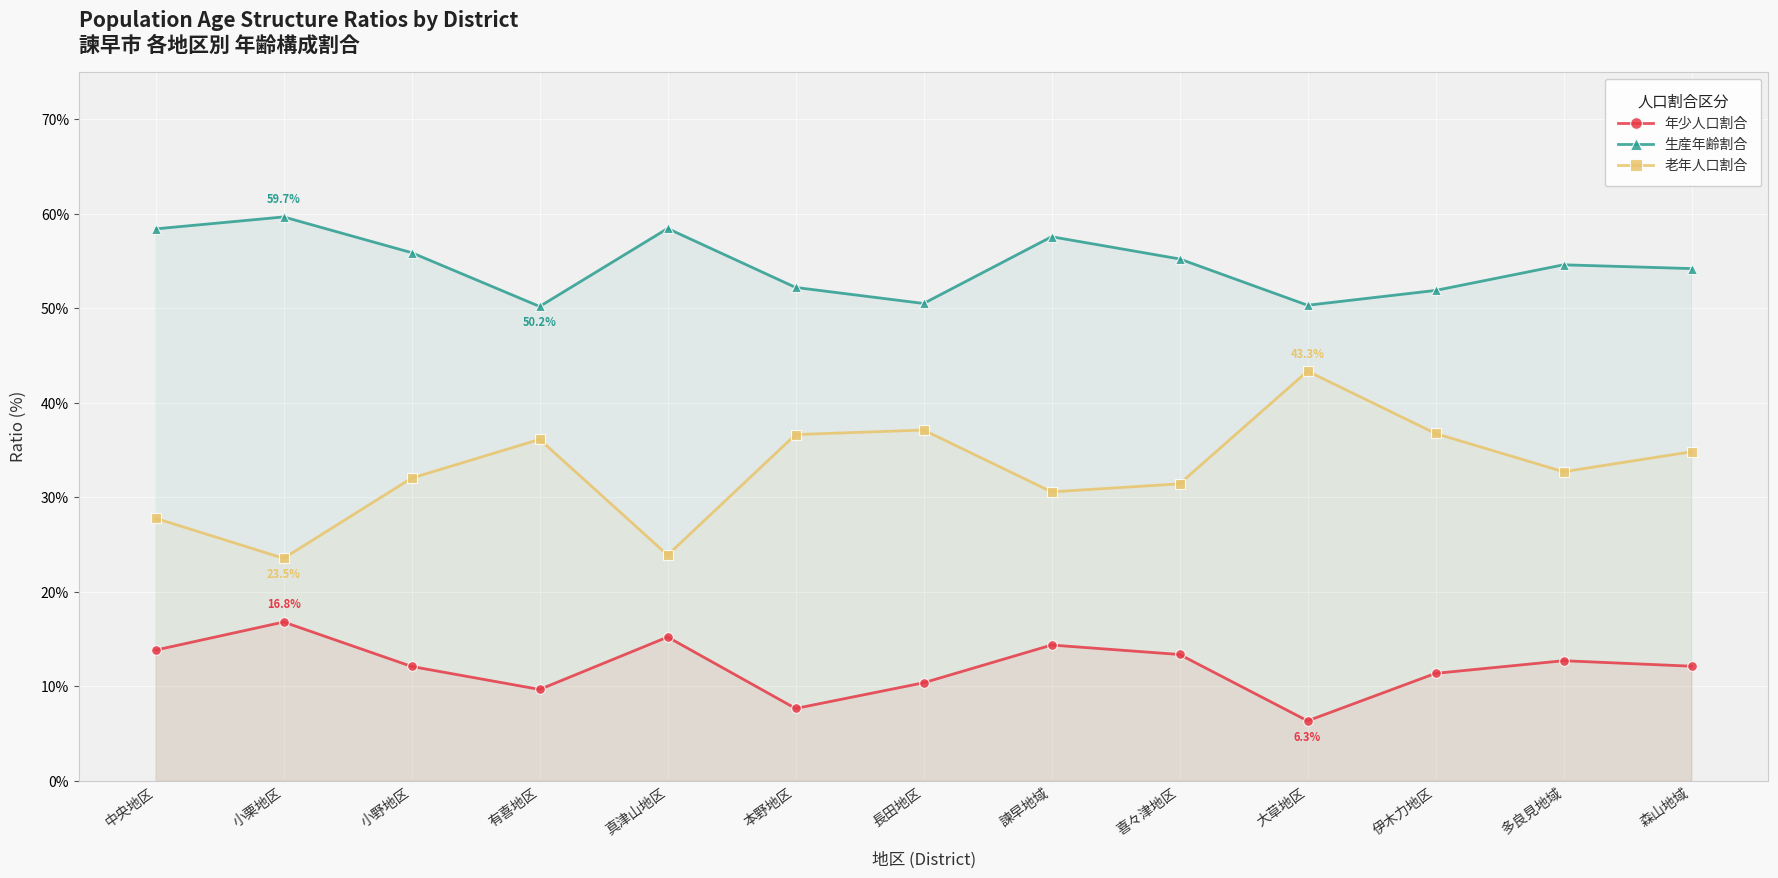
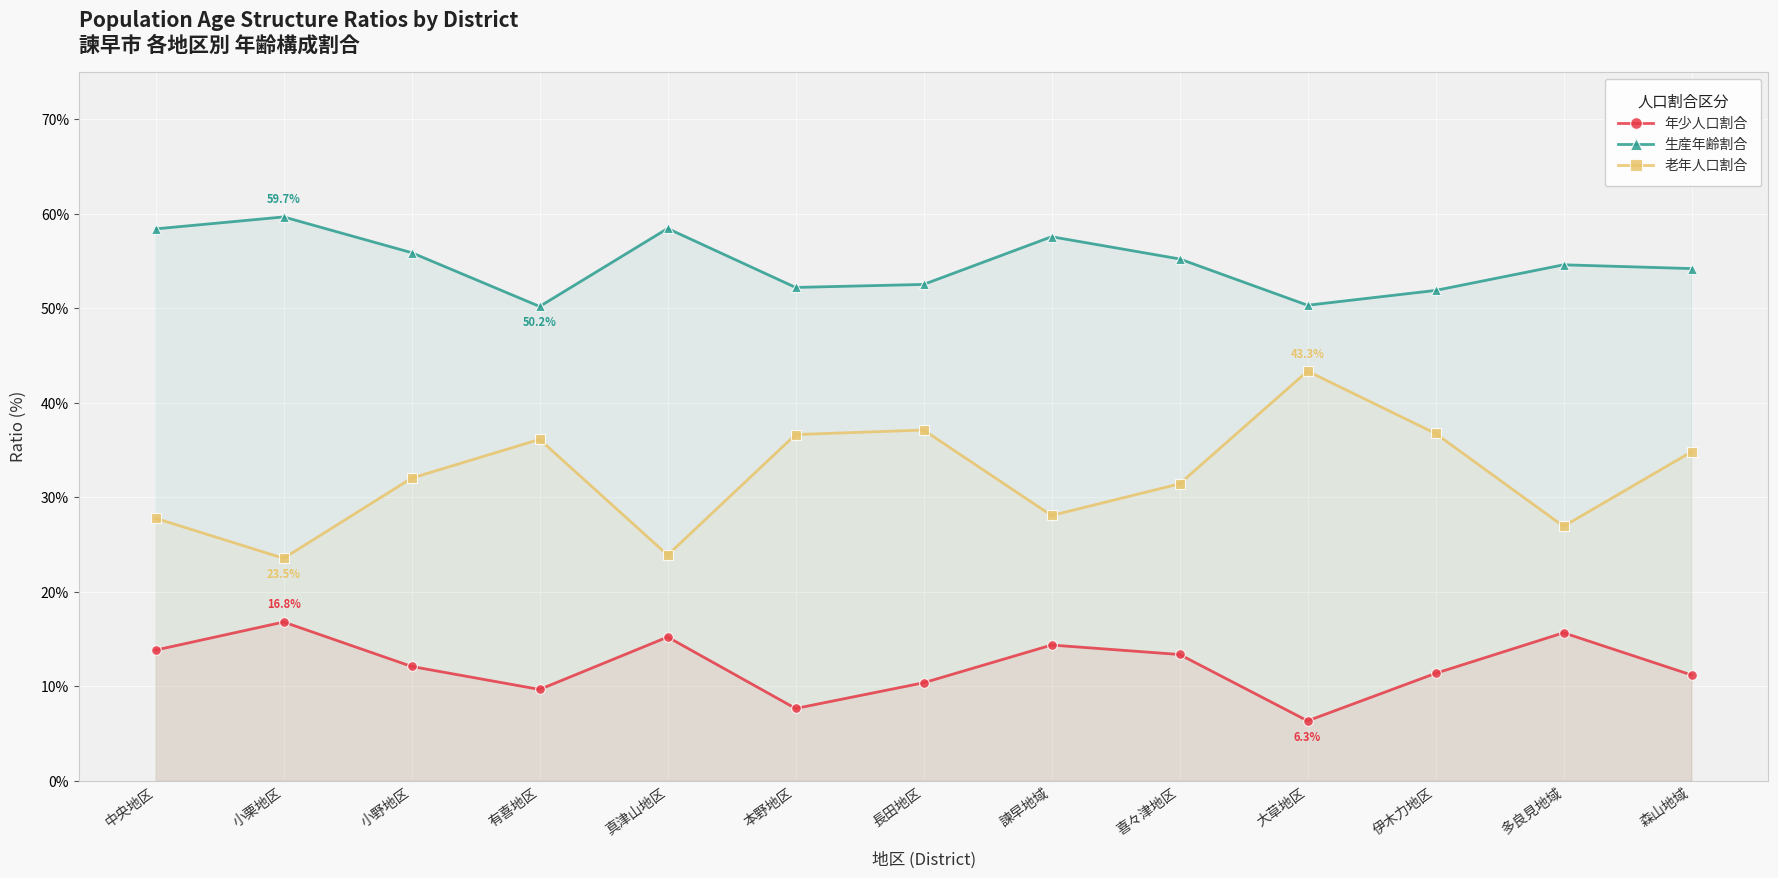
生産年齢割合, 長田地区: 51% -> 53%
老年人口割合, 諫早地域: 31% -> 28%
年少人口割合, 多良見地域: 13% -> 16%
老年人口割合, 多良見地域: 33% -> 27%
年少人口割合, 森山地域: 12% -> 11%
